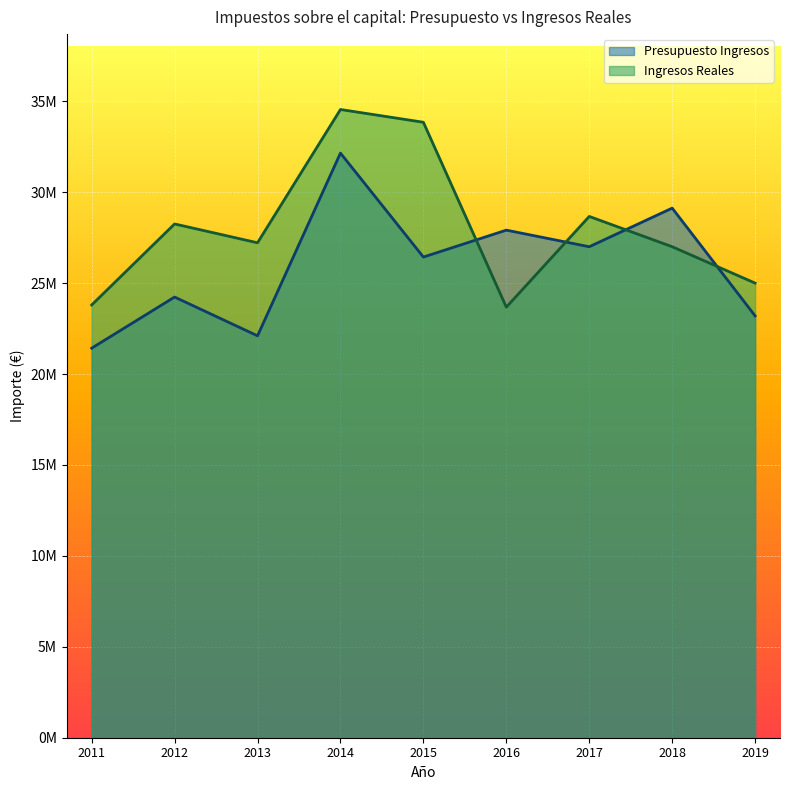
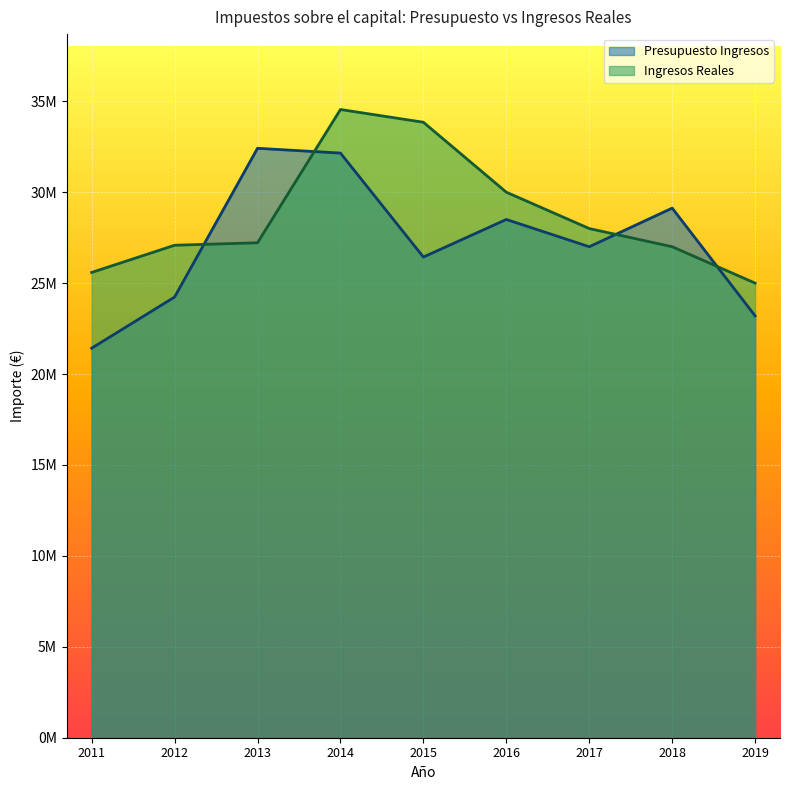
Ingresos Reales, 2011: 23800000 -> 25600000
Ingresos Reales, 2012: 28300000 -> 27100000
Presupuesto Ingresos, 2013: 22100000 -> 32400000
Presupuesto Ingresos, 2016: 27900000 -> 28500000
Ingresos Reales, 2016: 23700000 -> 30000000
Ingresos Reales, 2017: 28700000 -> 28000000
